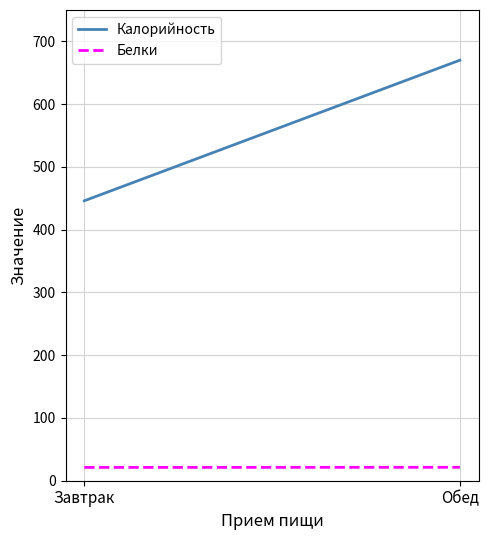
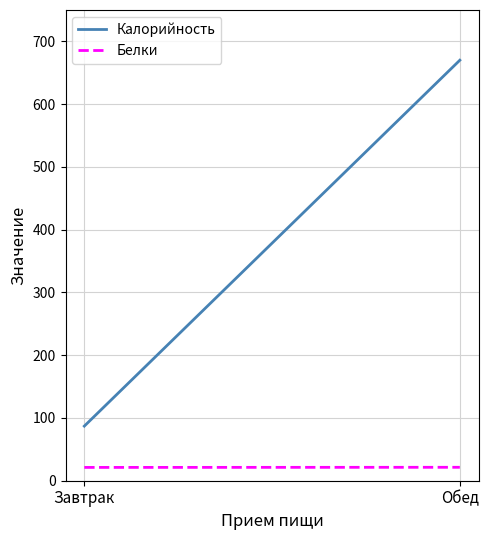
Калорийность, Завтрак: 450 -> 90
